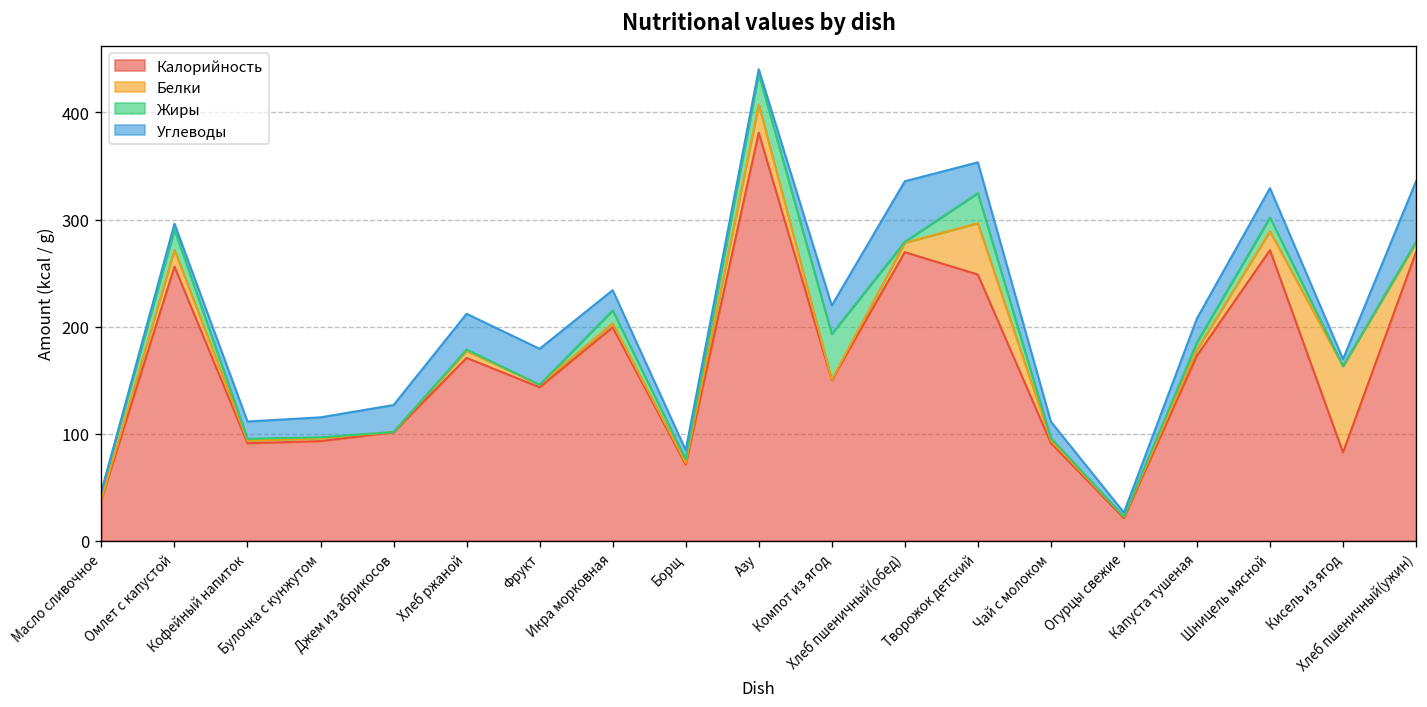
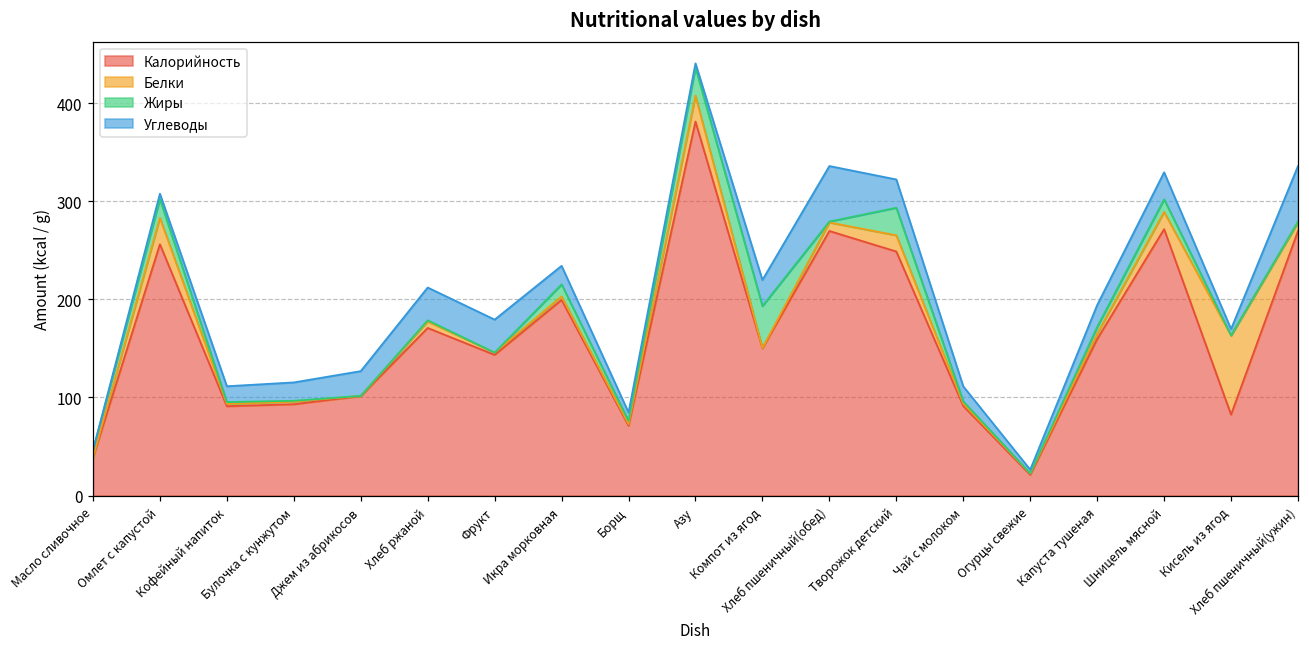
Белки, Омлет с капустой: 20 -> 30
Белки, Творожок детский: 50 -> 20
Калорийность, Капуста тушеная: 170 -> 160
